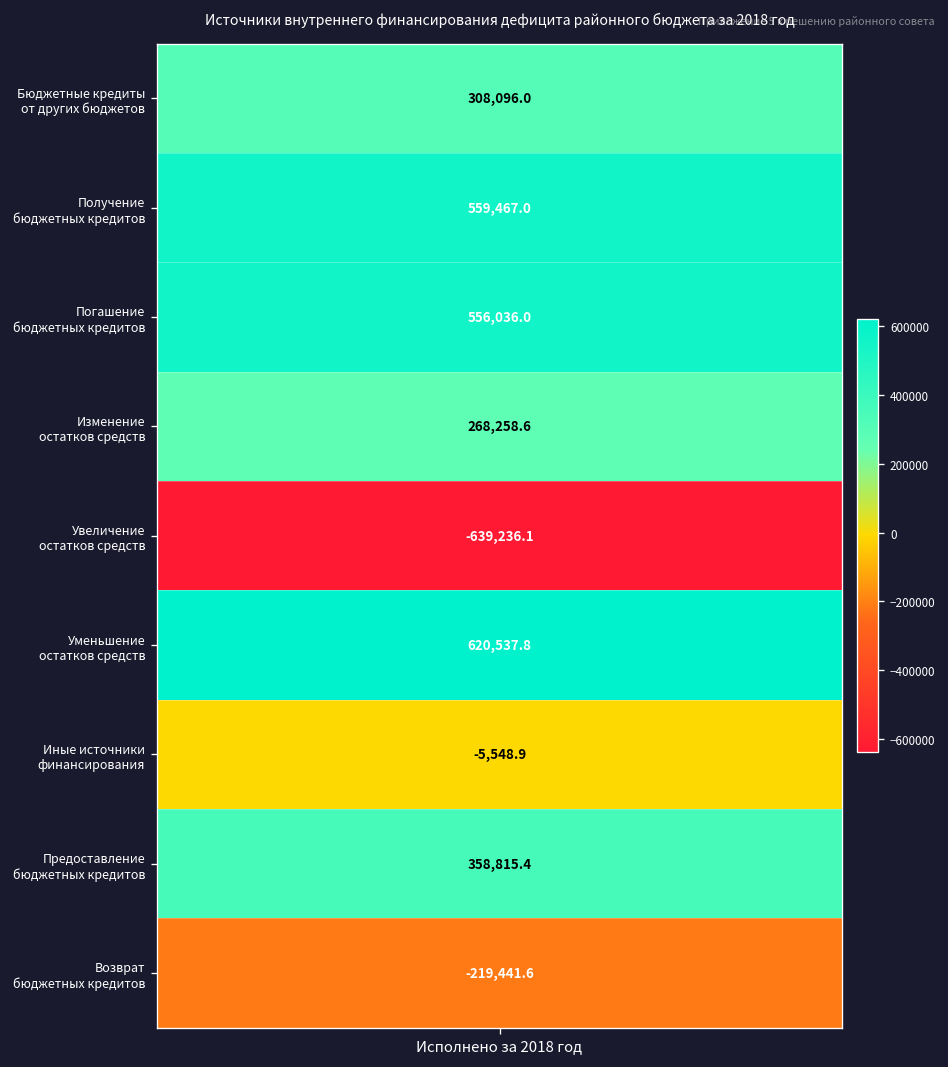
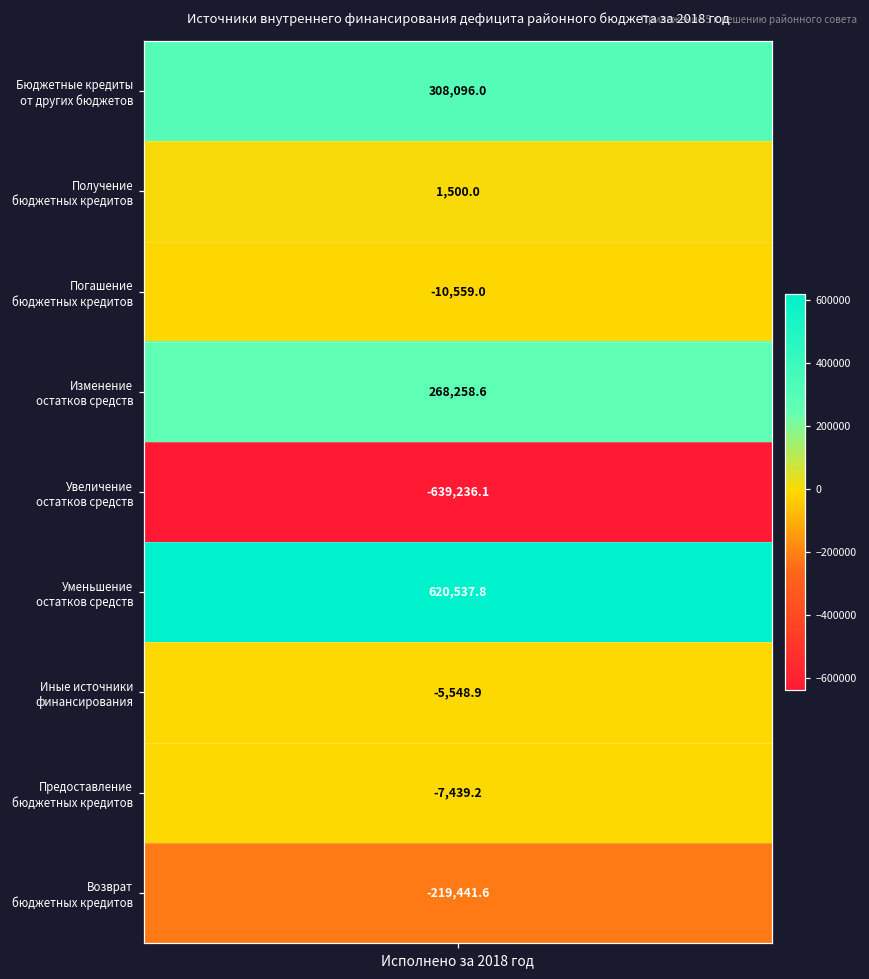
Получение бюджетных кредитов, Исполнено за 2018 год: 559,467.0 -> 1,500.0
Погашение бюджетных кредитов, Исполнено за 2018 год: 556,036.0 -> -10,559.0
Предоставление бюджетных кредитов, Исполнено за 2018 год: 358,815.4 -> -7,439.2
